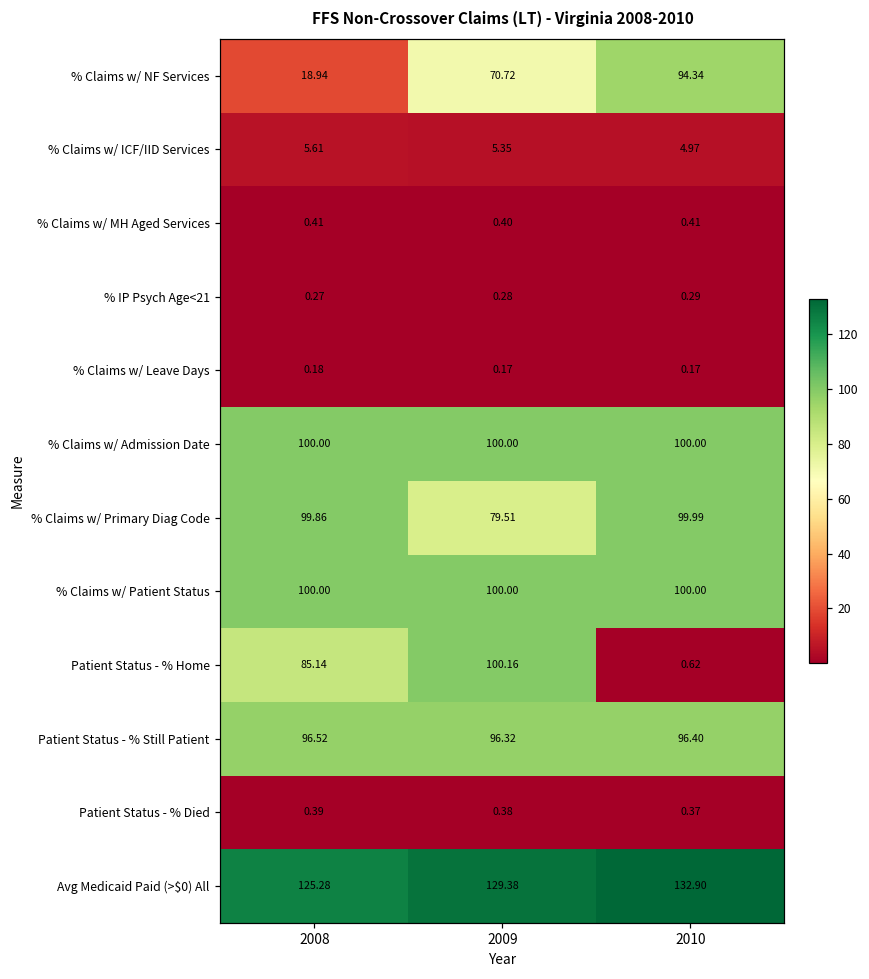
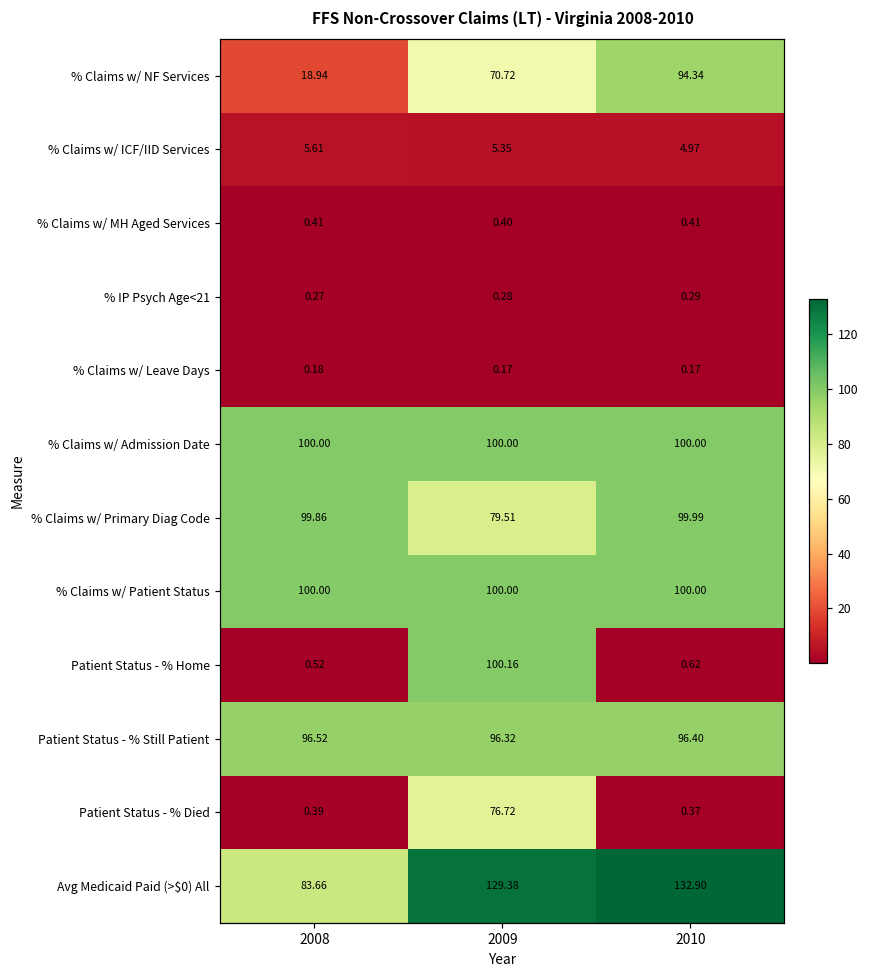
Patient Status - % Home, 2008: 85.14 -> 0.52
Patient Status - % Died, 2009: 0.38 -> 76.72
Avg Medicaid Paid (>$0) All, 2008: 125.28 -> 83.66
